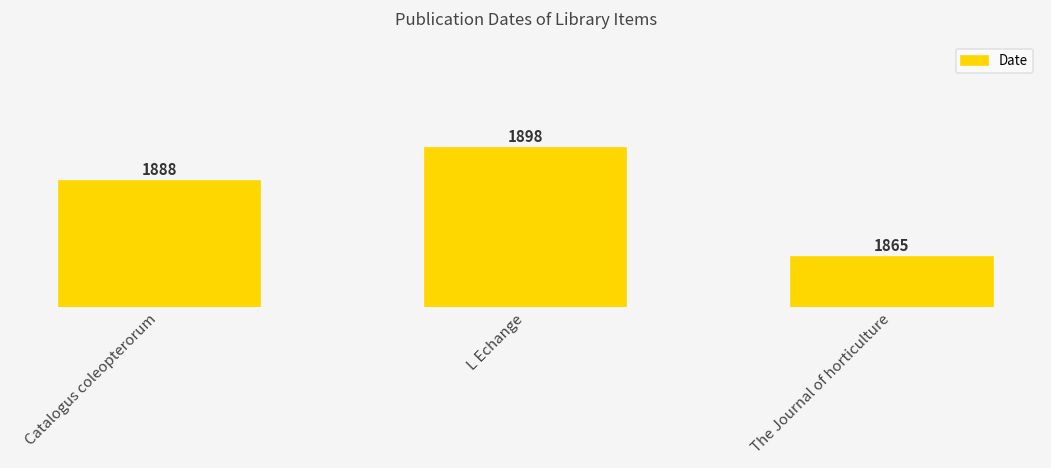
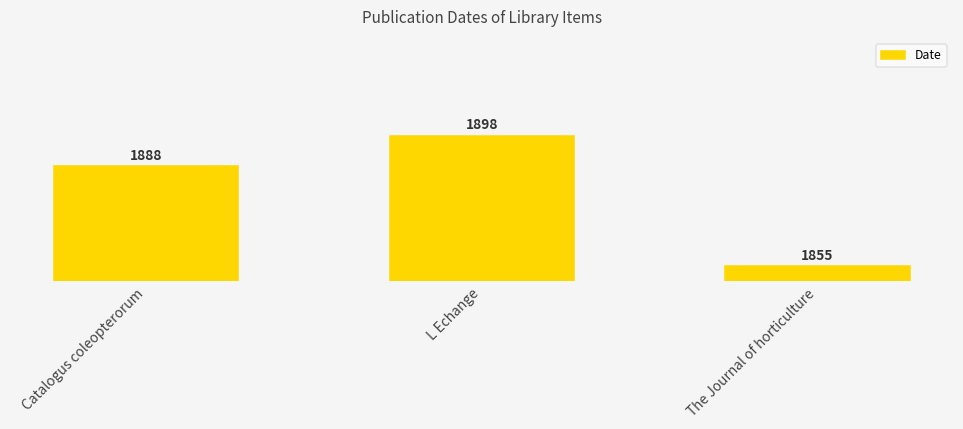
The Journal of horticulture: 1865 -> 1855
